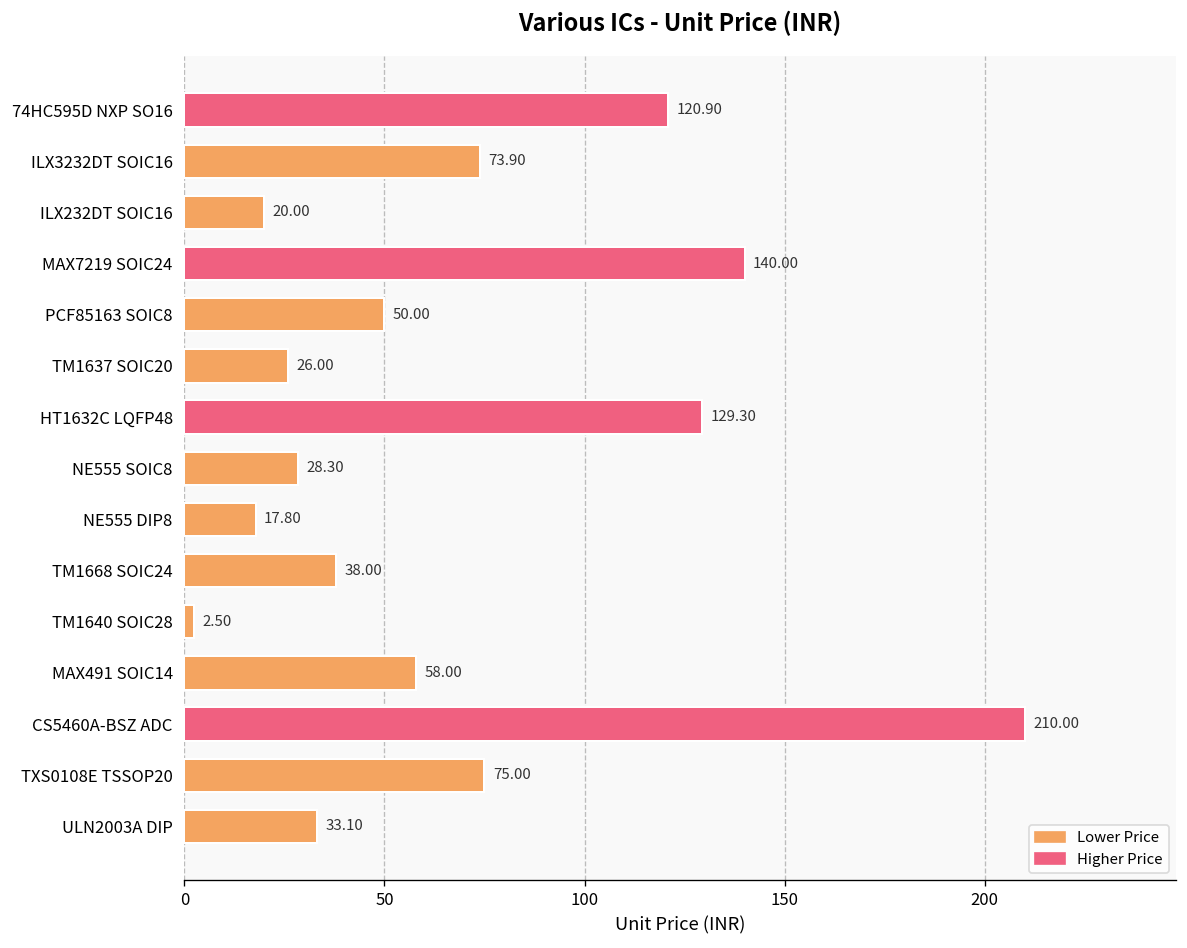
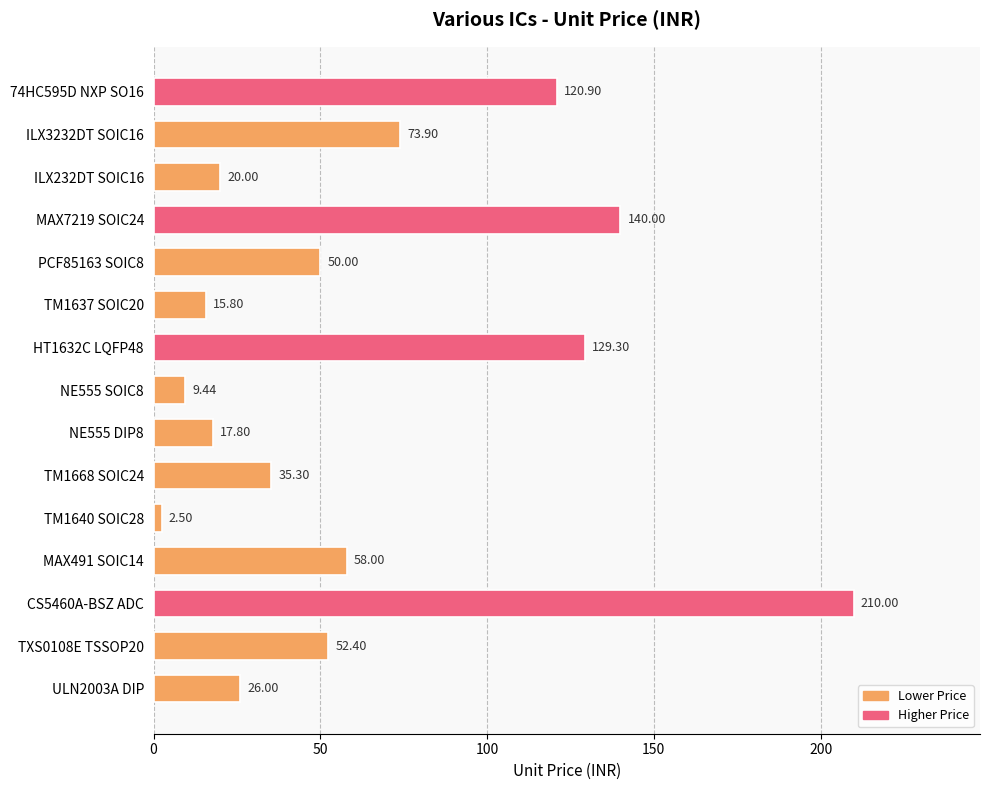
TM1637 SOIC20: 26.00 -> 15.80
NE555 SOIC8: 28.30 -> 9.44
TM1668 SOIC24: 38.00 -> 35.30
TXS0108E TSSOP20: 75.00 -> 52.40
ULN2003A DIP: 33.10 -> 26.00
